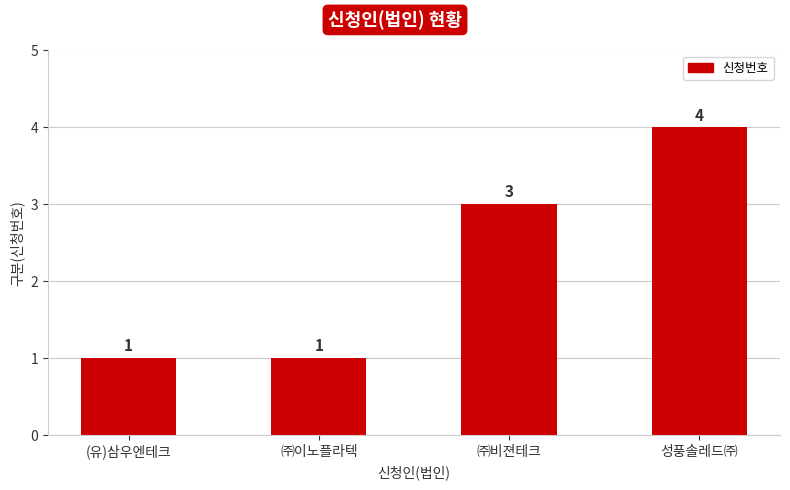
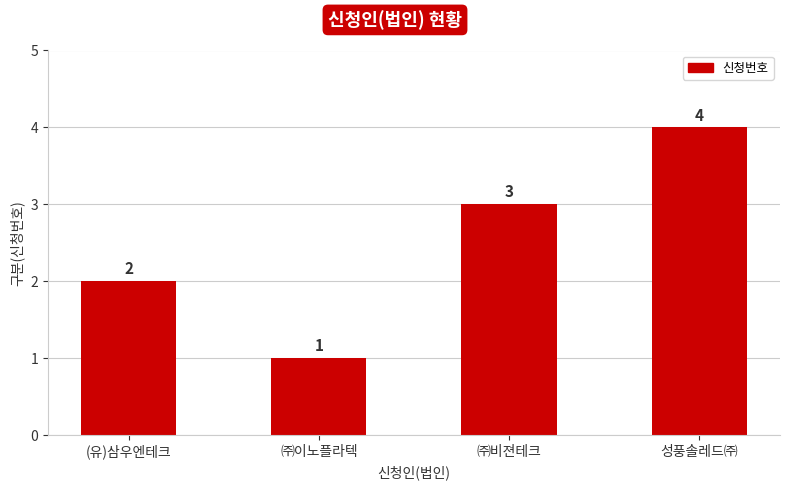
(유)삼우엔테크: 1 -> 2
